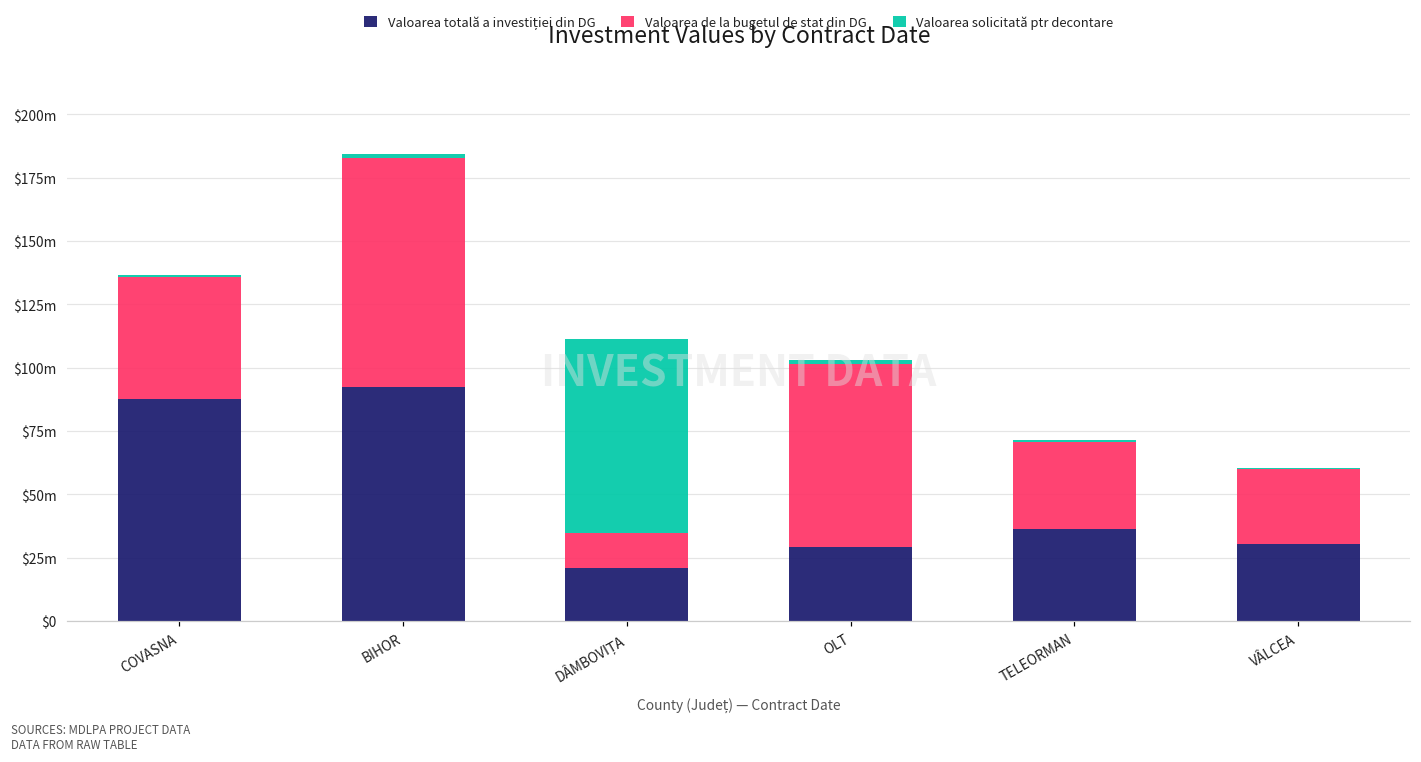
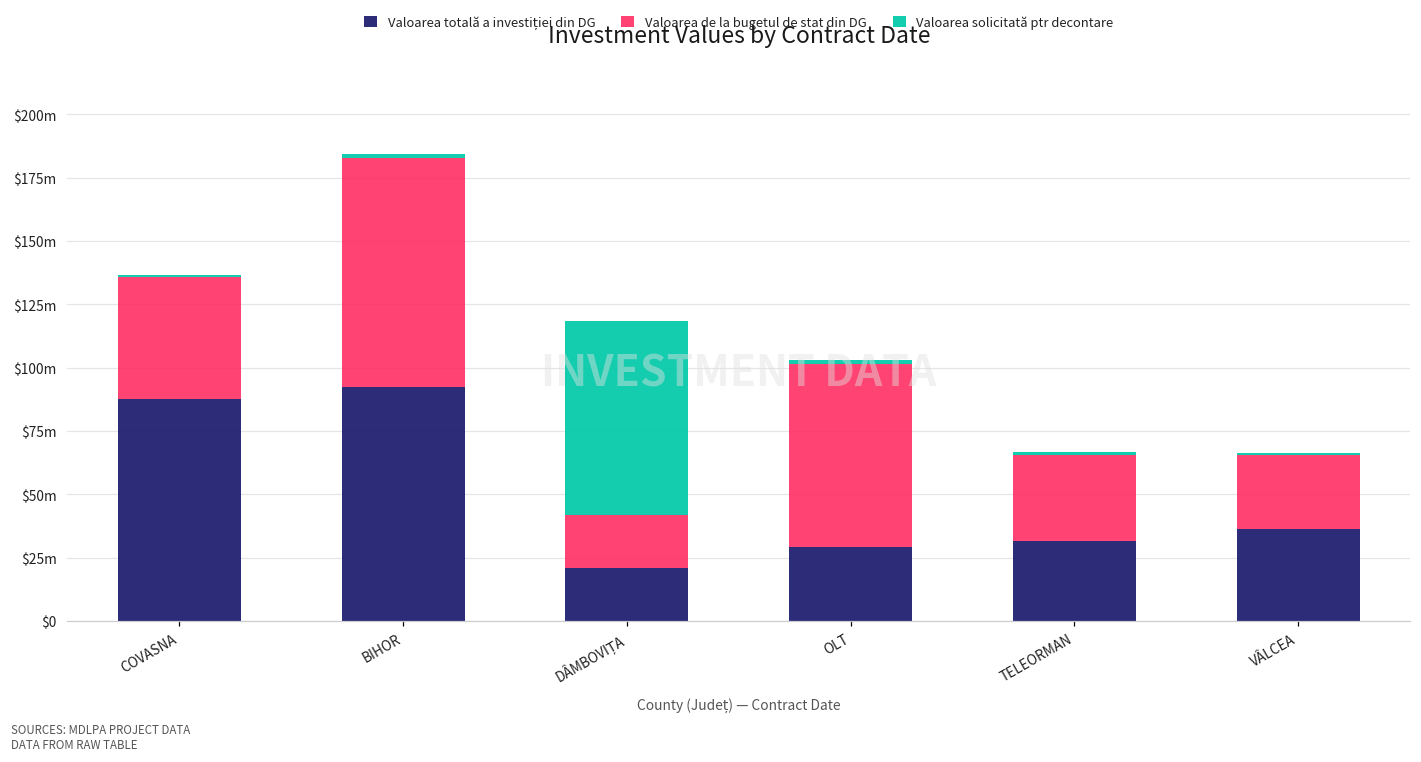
Valoarea de la bugetul de stat din DG, DÂMBOVIȚA: $14m -> $21m
Valoarea totală a investiției din DG, TELEORMAN: $36m -> $32m
Valoarea totală a investiției din DG, VÂLCEA: $30m -> $36m
